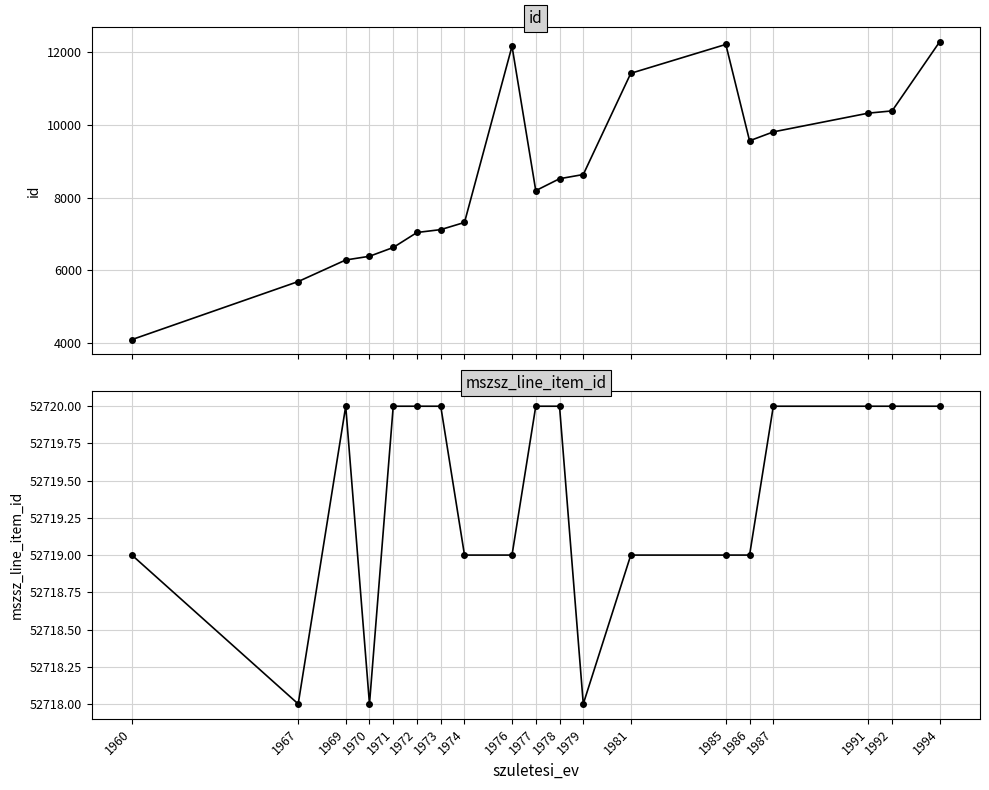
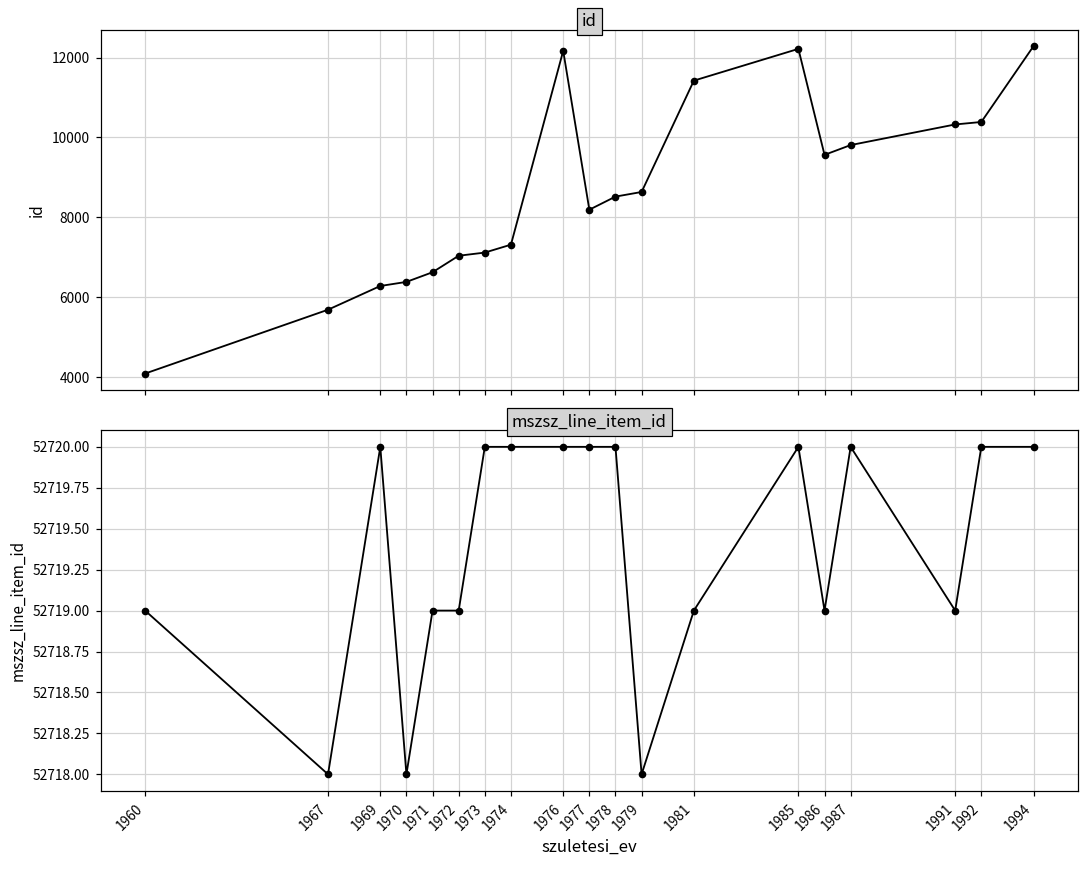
mszsz_line_item_id, 1971: 52720 -> 52719
mszsz_line_item_id, 1972: 52720 -> 52719
mszsz_line_item_id, 1974: 52719 -> 52720
mszsz_line_item_id, 1976: 52719 -> 52720
mszsz_line_item_id, 1985: 52719 -> 52720
mszsz_line_item_id, 1991: 52720 -> 52719
